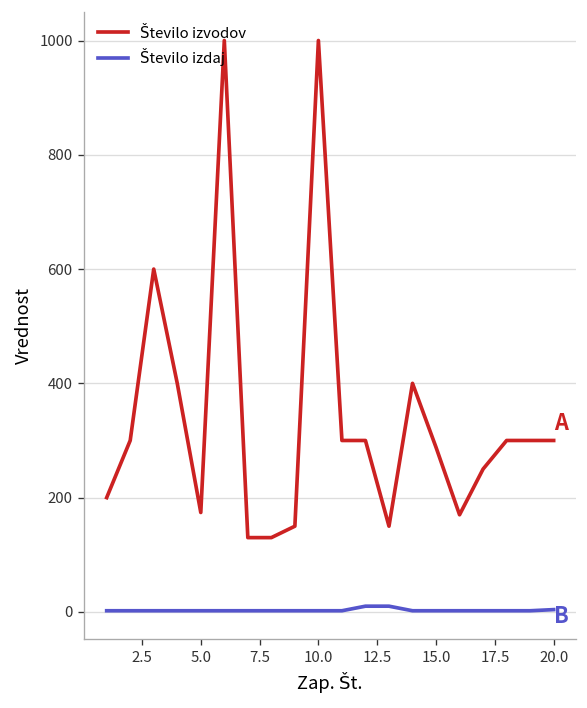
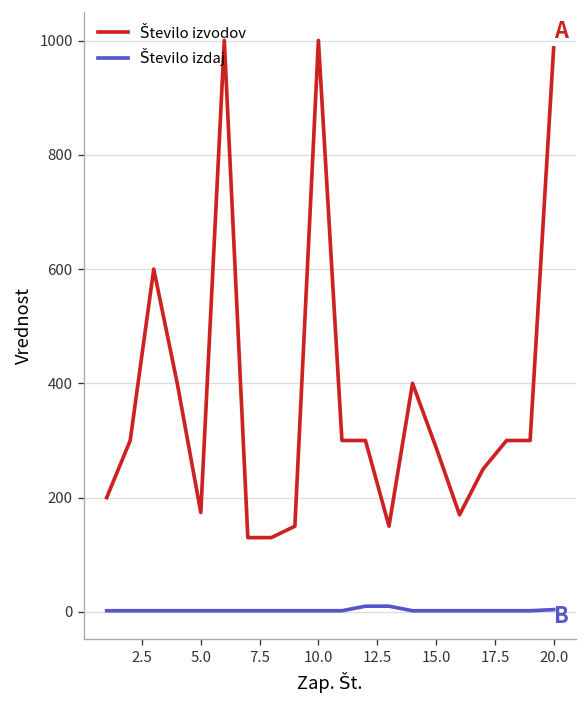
Število izvodov, 20.0: 300 -> 990
